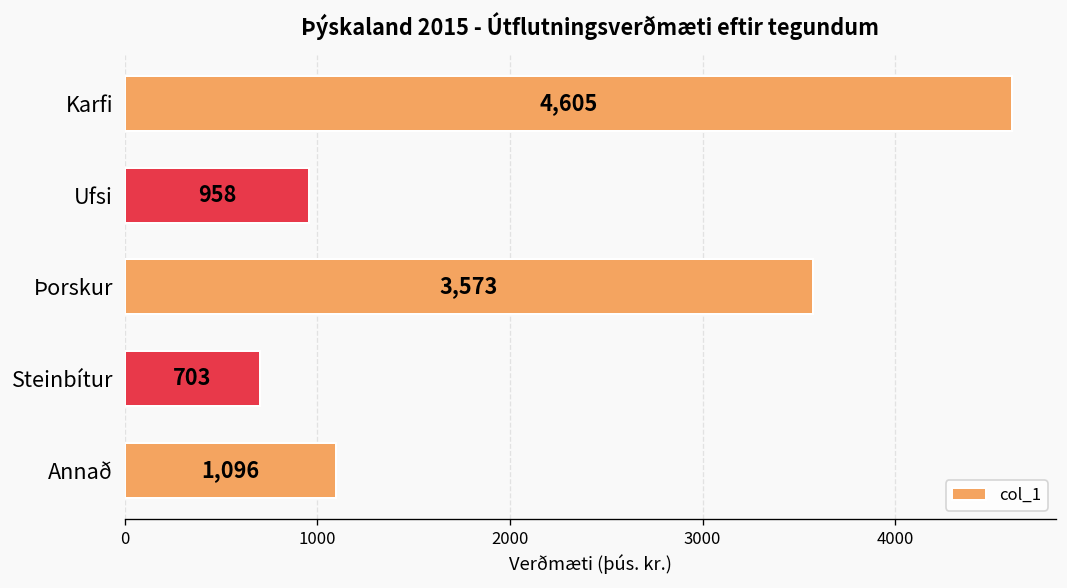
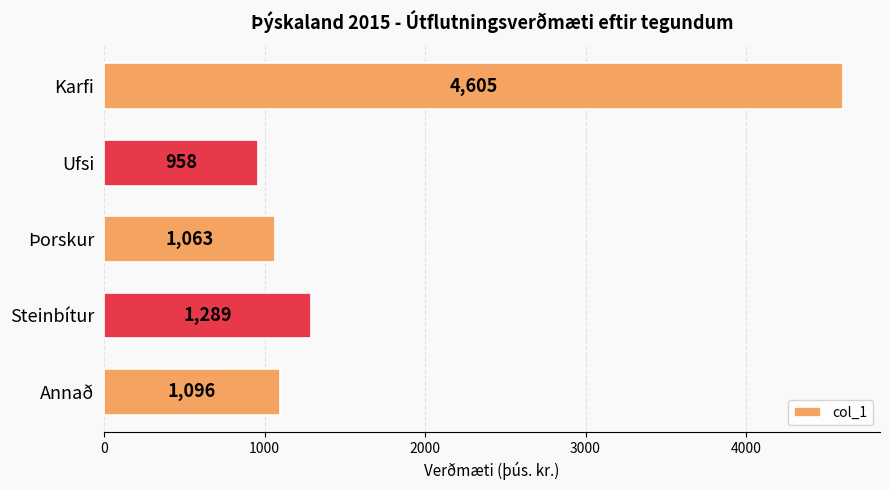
Þorskur: 3,573 -> 1,063
Steinbítur: 703 -> 1,289
